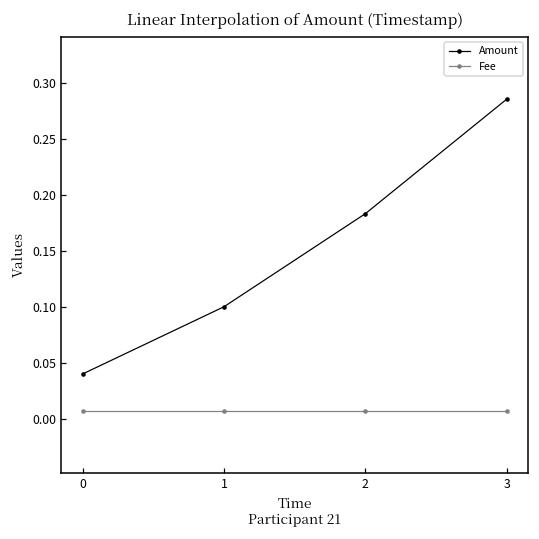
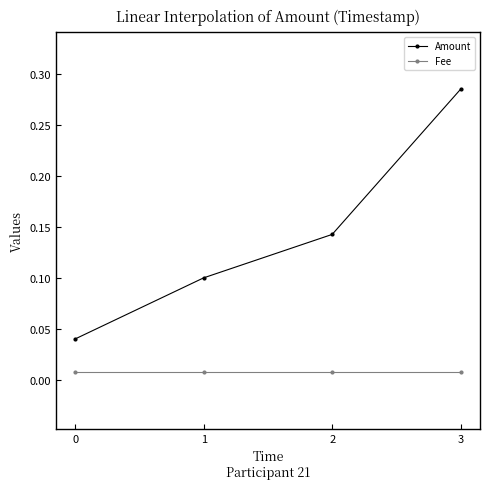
Amount, 2: 0.183 -> 0.143
